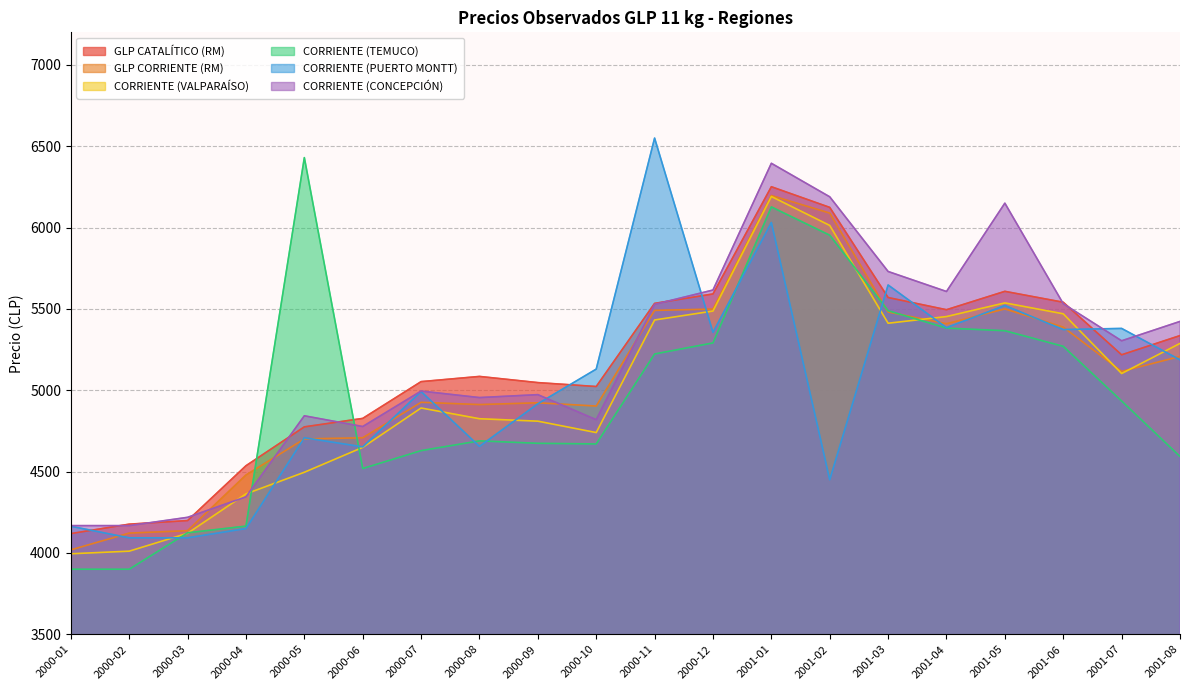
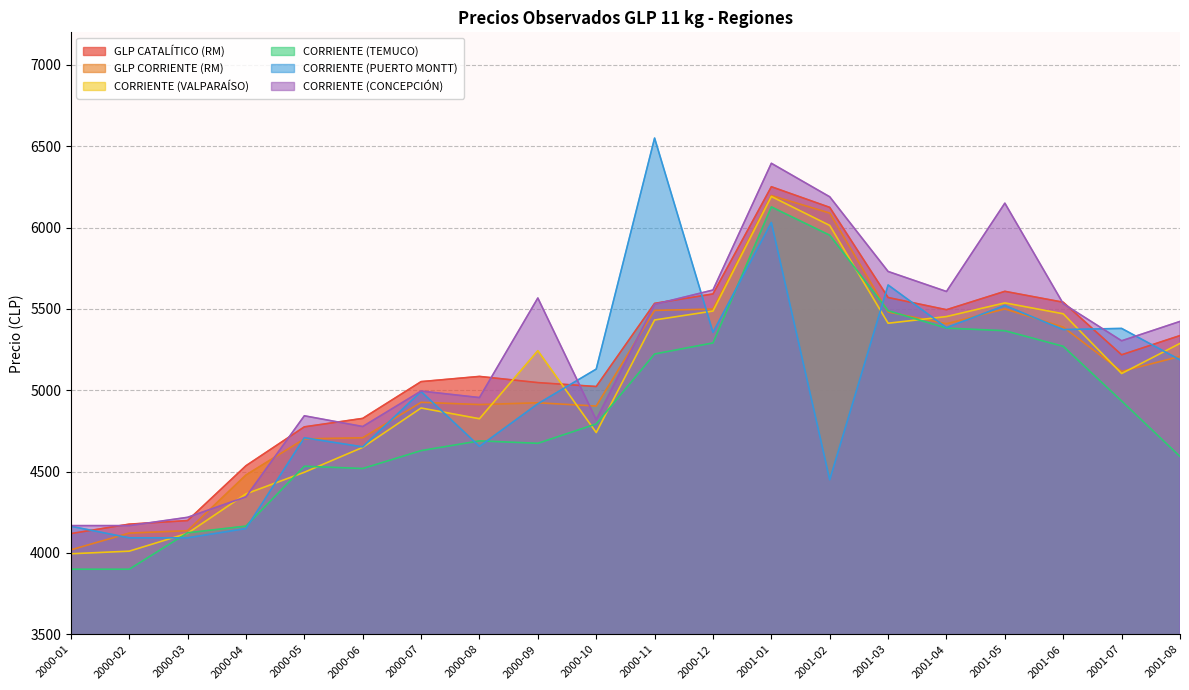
CORRIENTE (TEMUCO), 2000-05: 6430 -> 4530
CORRIENTE (VALPARAÍSO), 2000-09: 4810 -> 5240
CORRIENTE (CONCEPCIÓN), 2000-09: 4970 -> 5570
CORRIENTE (TEMUCO), 2000-10: 4670 -> 4790
